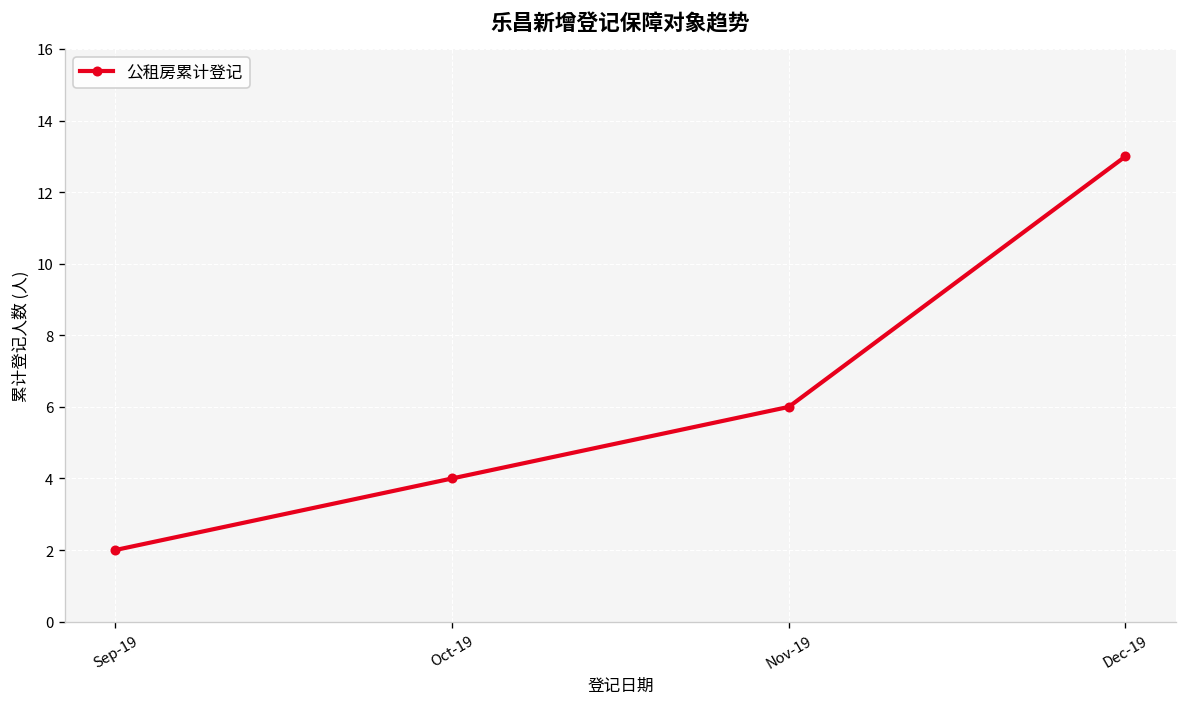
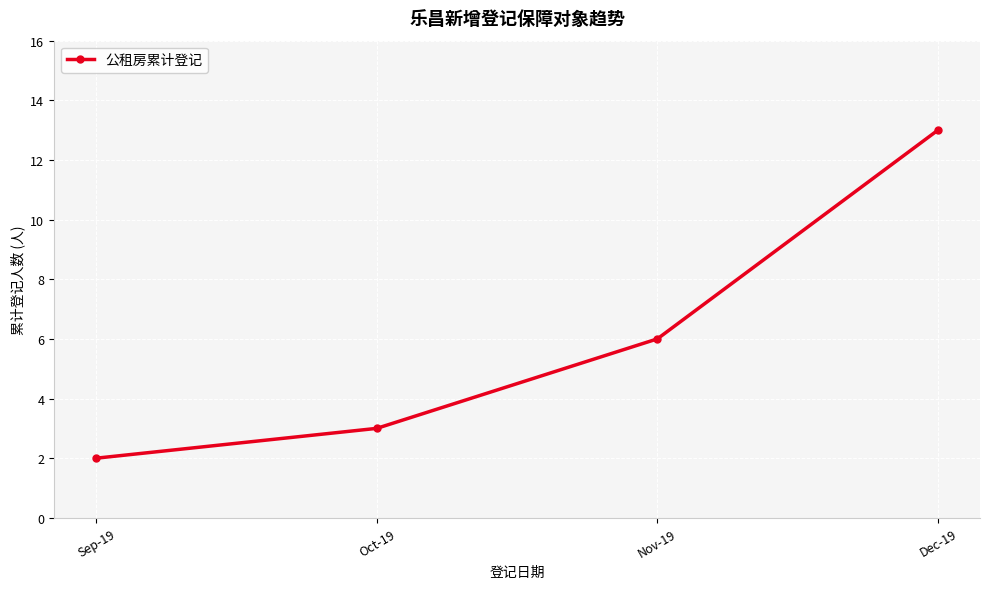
Oct-19: 4 -> 3
